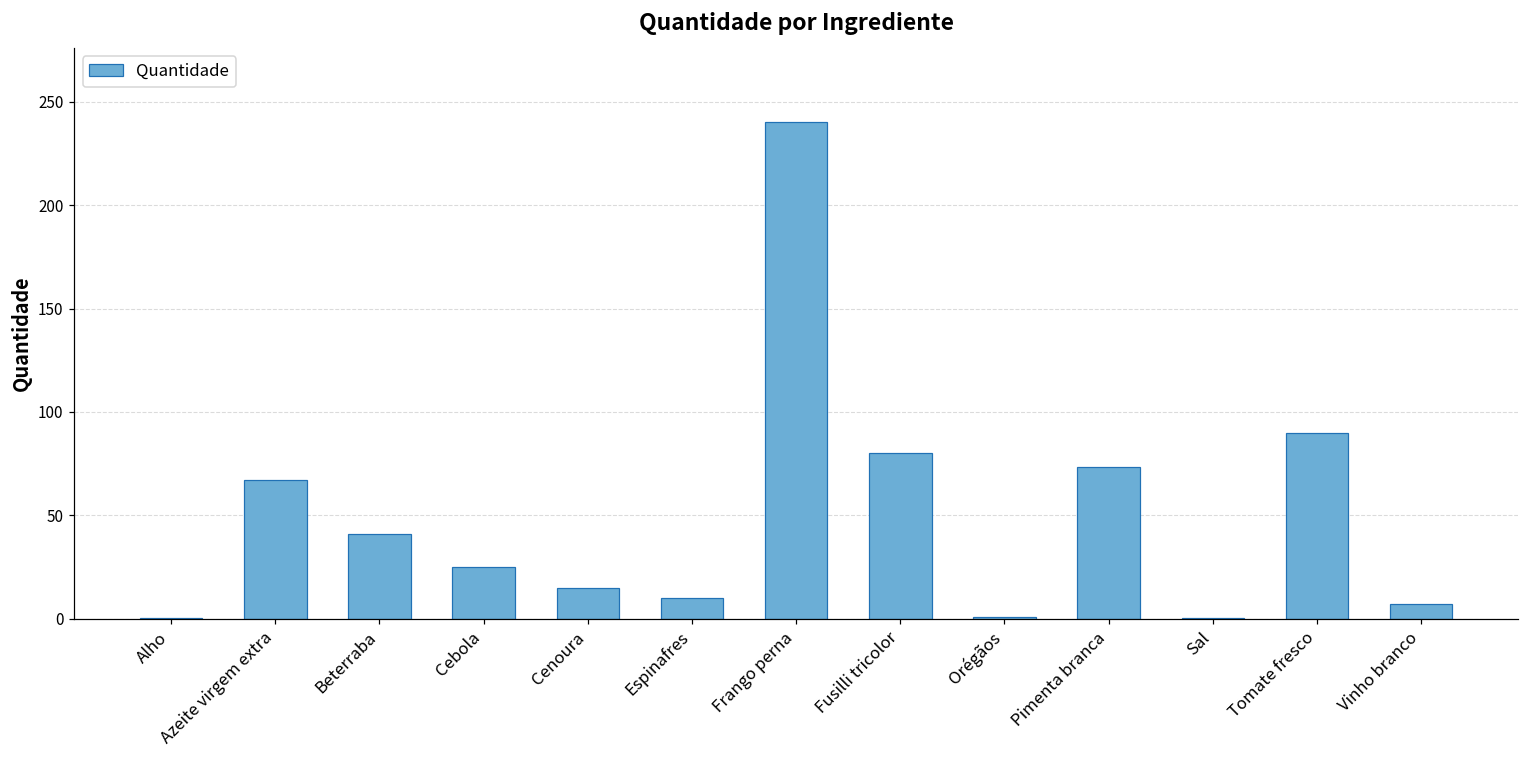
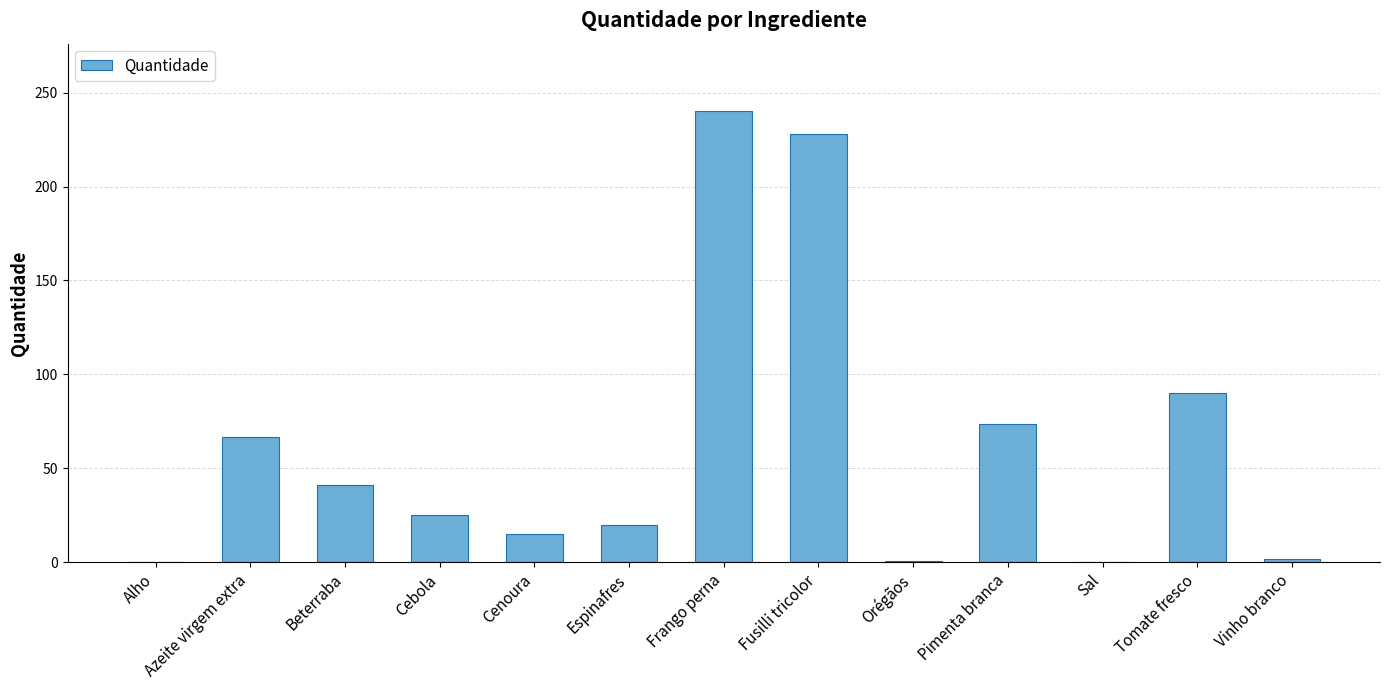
Espinafres: 10 -> 20
Fusilli tricolor: 80 -> 228
Vinho branco: 7 -> 2
